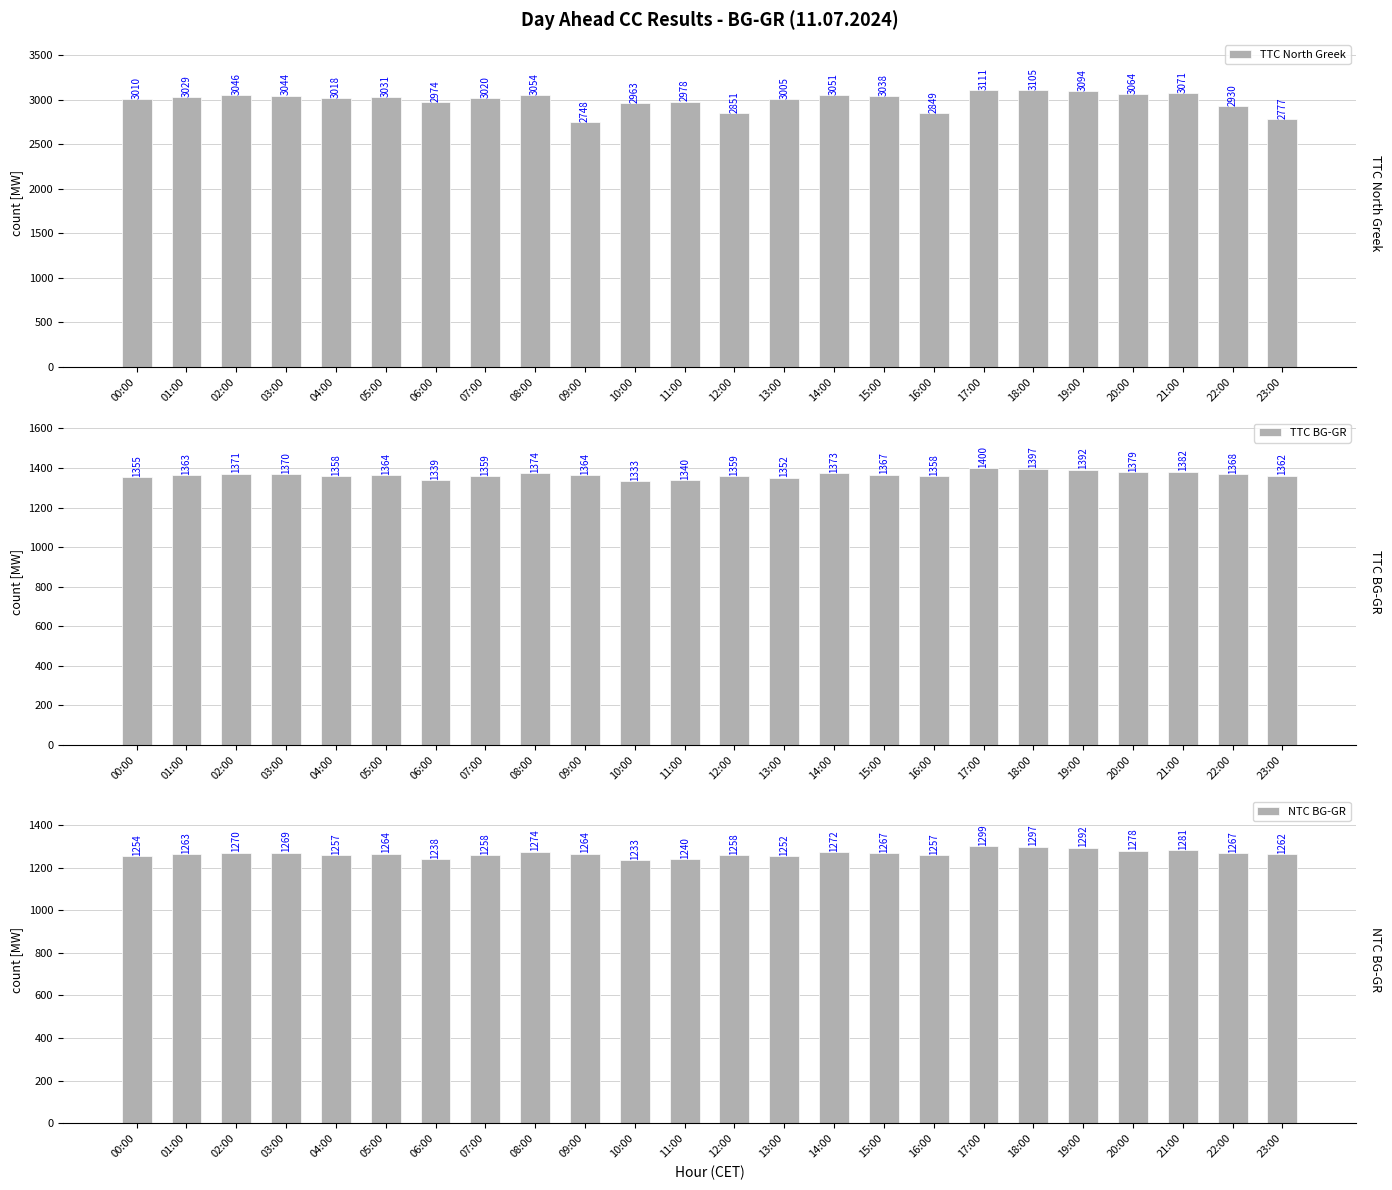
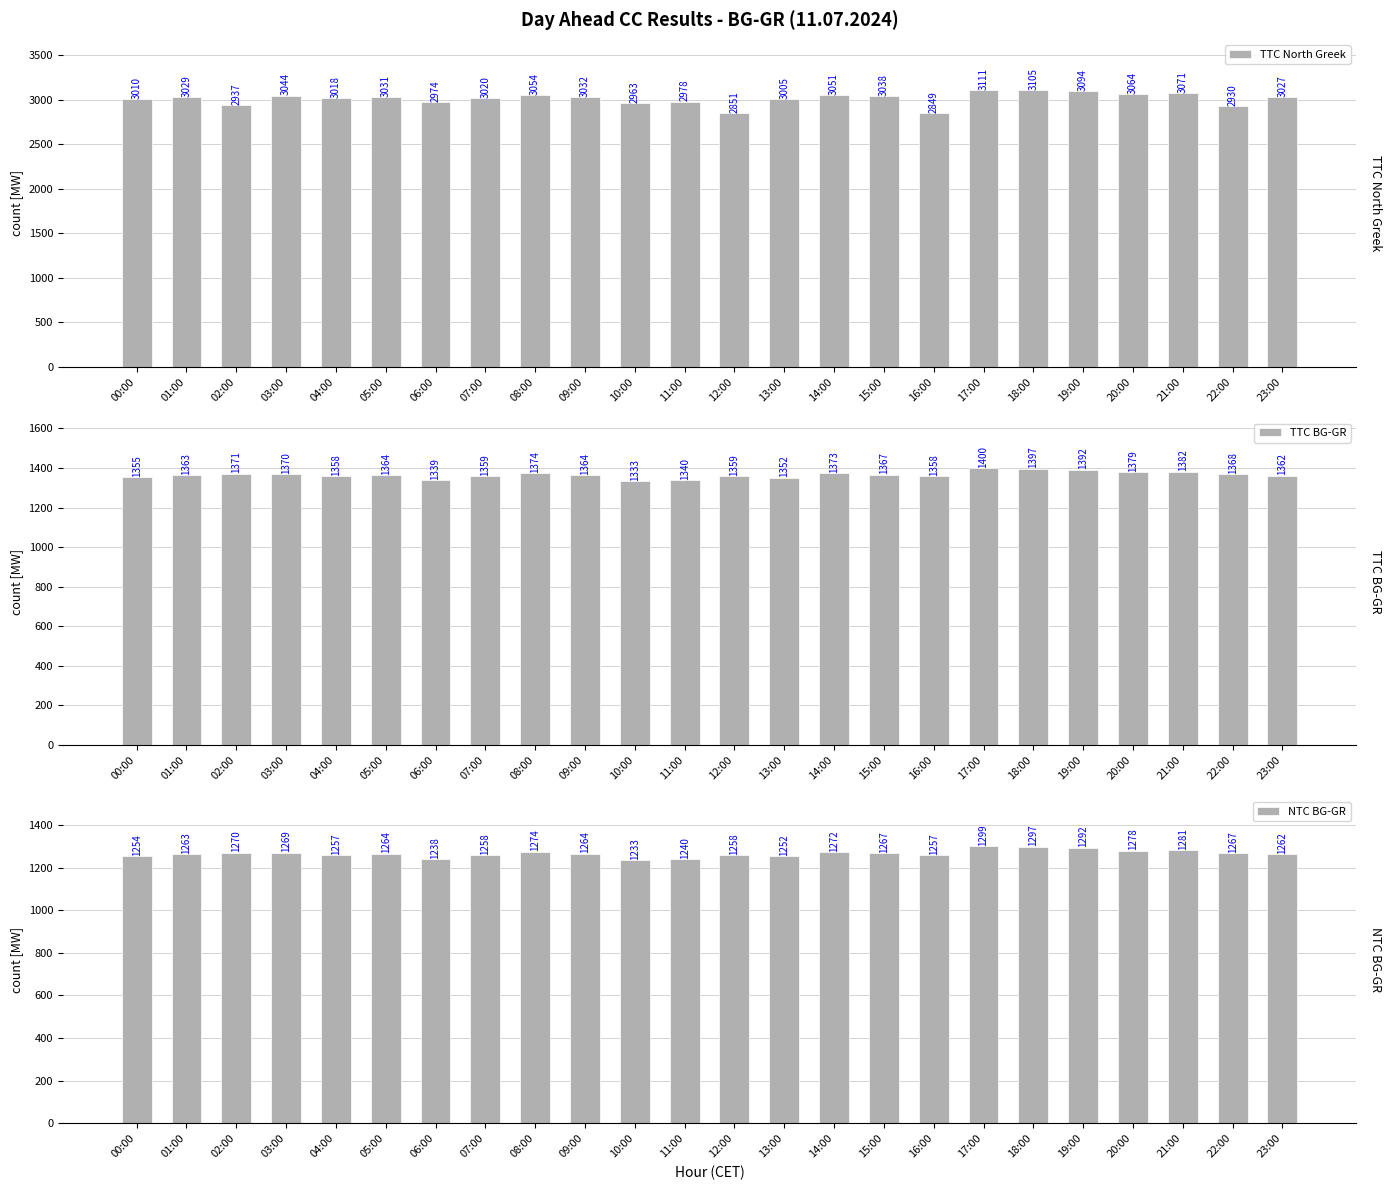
Day Ahead CC Results - BG-GR (11.07.2024), 02:00: 3046 -> 2937
Day Ahead CC Results - BG-GR (11.07.2024), 09:00: 2748 -> 3032
Day Ahead CC Results - BG-GR (11.07.2024), 23:00: 2777 -> 3027
